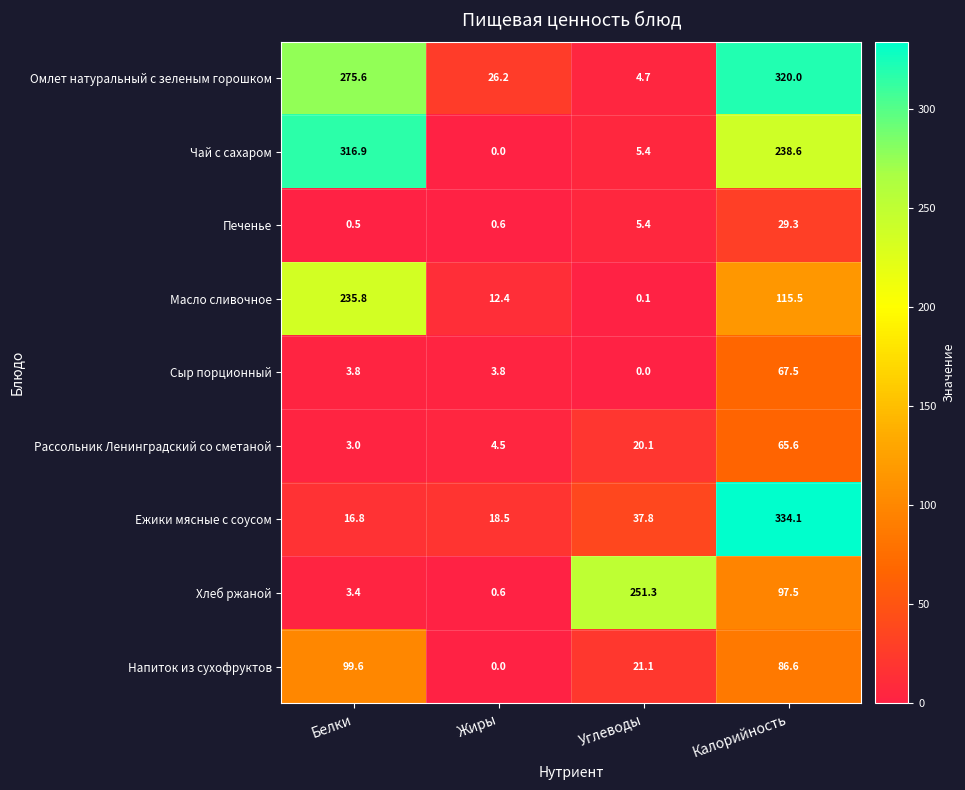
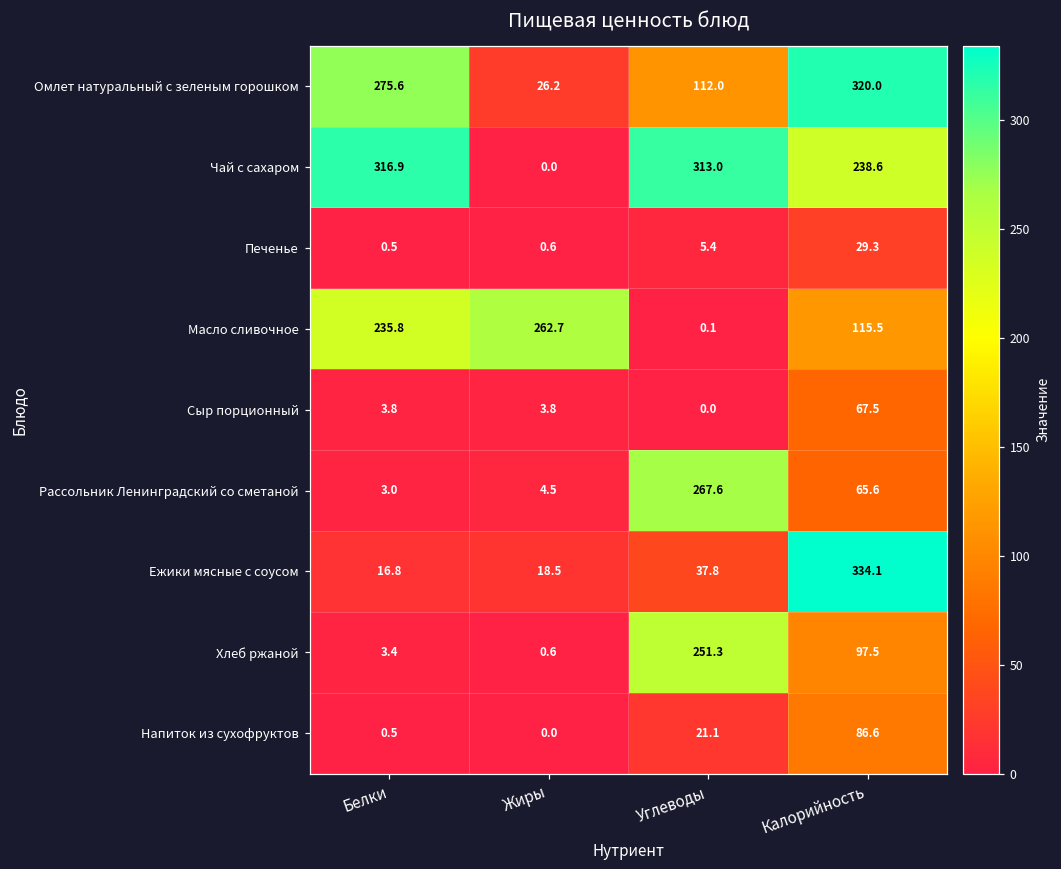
Омлет натуральный с зеленым горошком, Углеводы: 4.7 -> 112.0
Чай с сахаром, Углеводы: 5.4 -> 313.0
Масло сливочное, Жиры: 12.4 -> 262.7
Рассольник Ленинградский со сметаной, Углеводы: 20.1 -> 267.6
Напиток из сухофруктов, Белки: 99.6 -> 0.5
